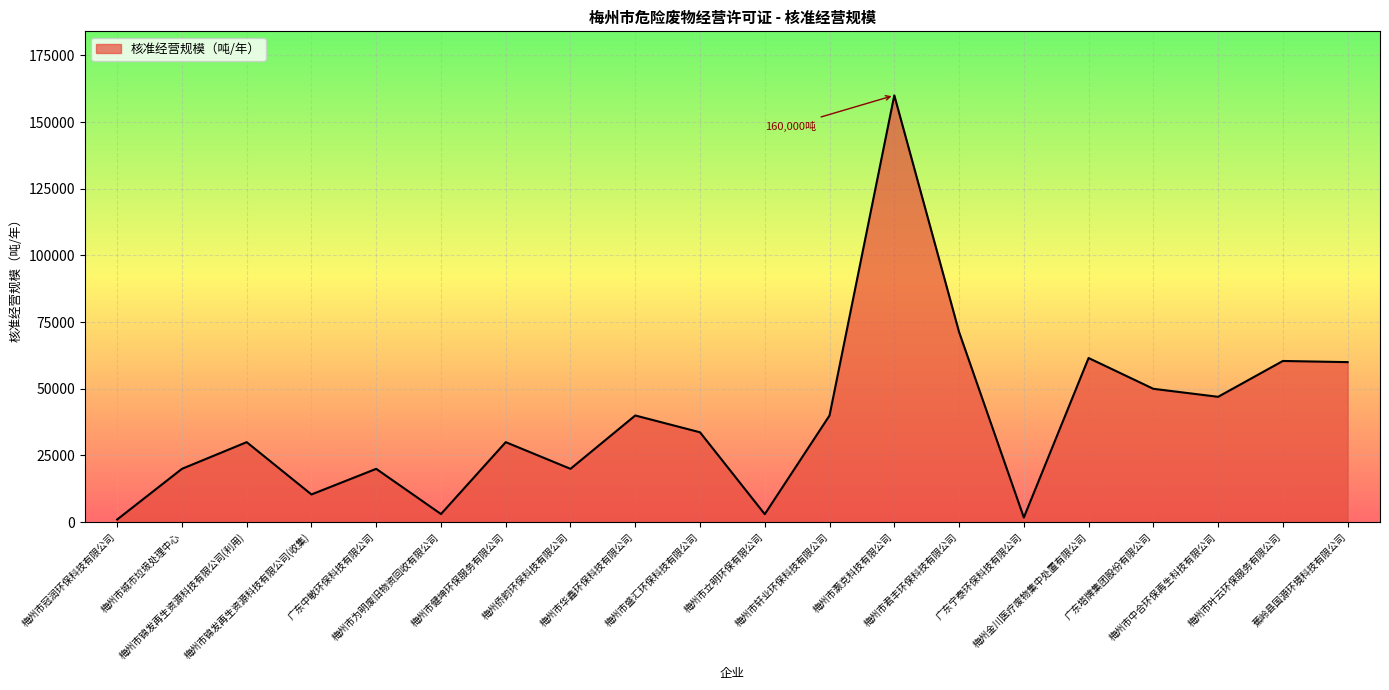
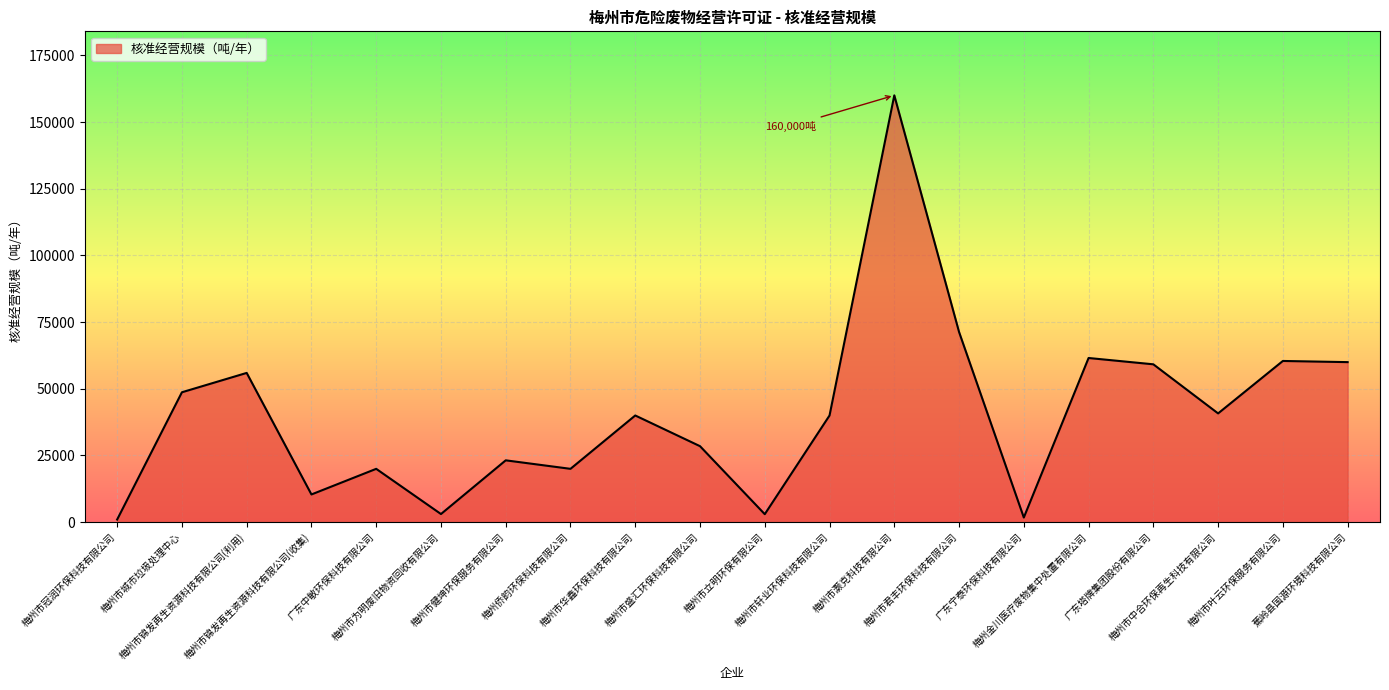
梅州市城市垃圾处理中心: 20000 -> 49000
梅州市锦发再生资源科技有限公司(利用): 30000 -> 56000
梅州市健坤环保服务有限公司: 30000 -> 23000
梅州市盛汇环保科技有限公司: 34000 -> 28000
广东塔牌集团股份有限公司: 50000 -> 59000
梅州市中合环保再生科技有限公司: 47000 -> 41000
